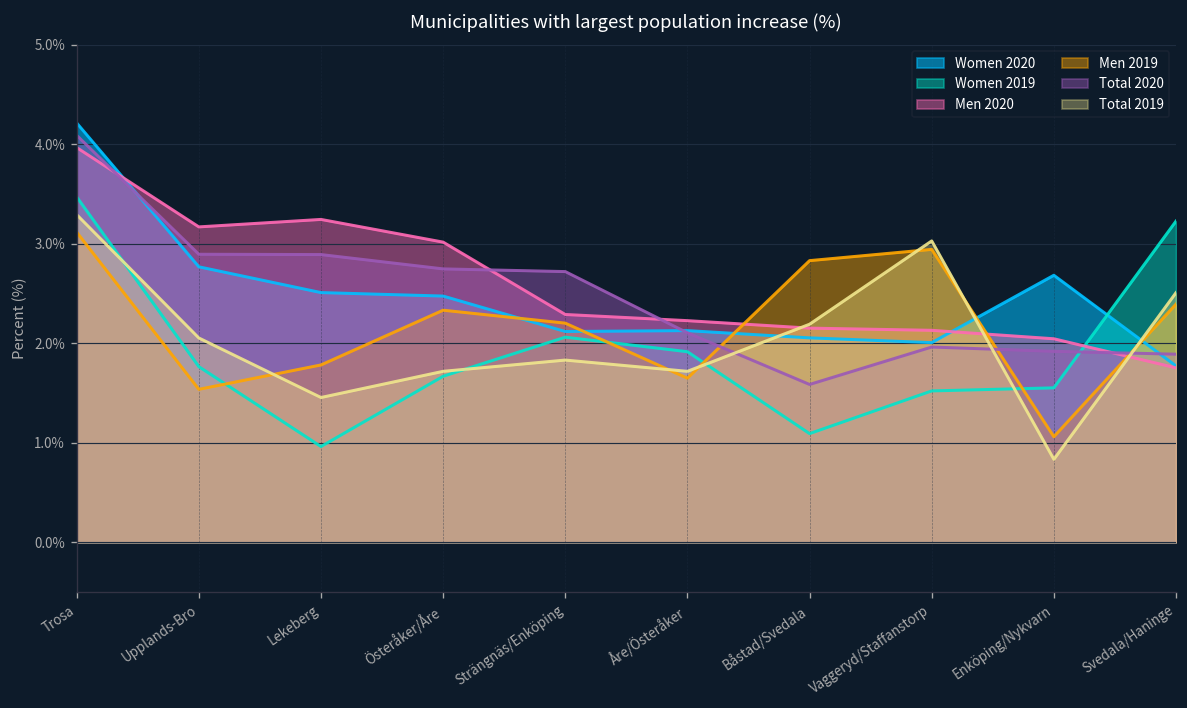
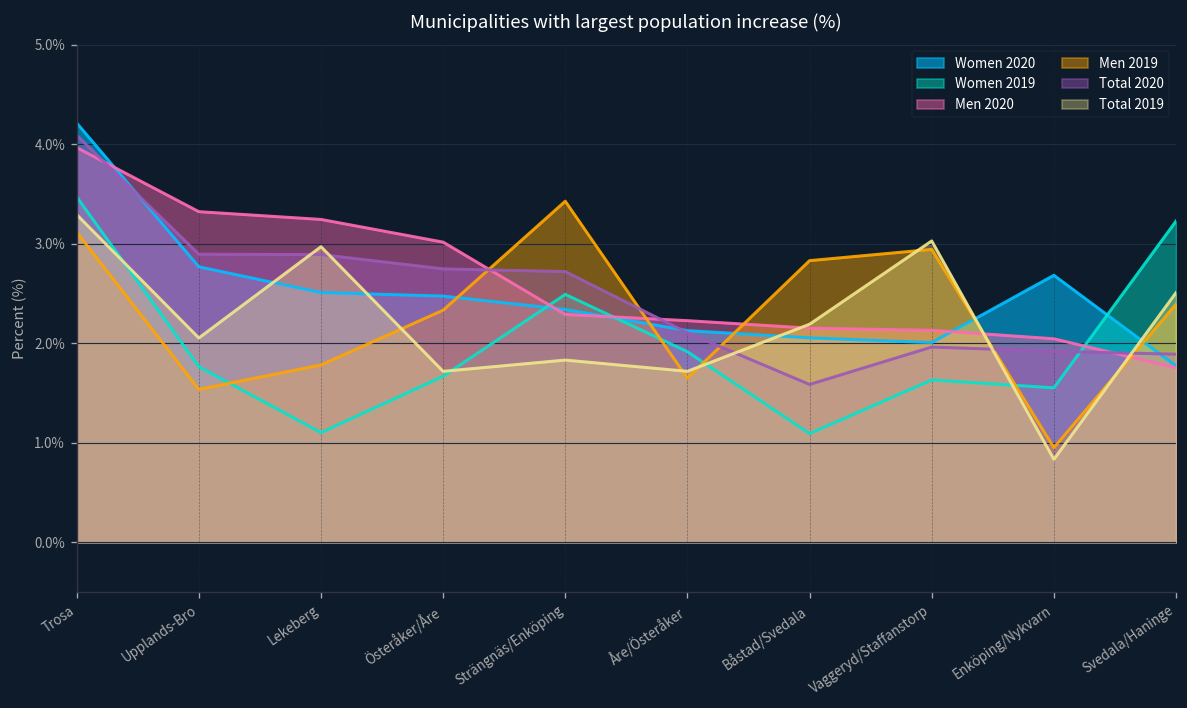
Men 2020, Upplands-Bro: 3.2% -> 3.3%
Women 2019, Lekeberg: 1.0% -> 1.1%
Total 2019, Lekeberg: 1.5% -> 3.0%
Women 2020, Strängnäs/Enköping: 2.1% -> 2.3%
Women 2019, Strängnäs/Enköping: 2.1% -> 2.5%
Men 2019, Strängnäs/Enköping: 2.2% -> 3.4%
Women 2019, Vaggeryd/Staffanstorp: 1.5% -> 1.6%
Men 2019, Enköping/Nykvarn: 1.1% -> 1.0%
